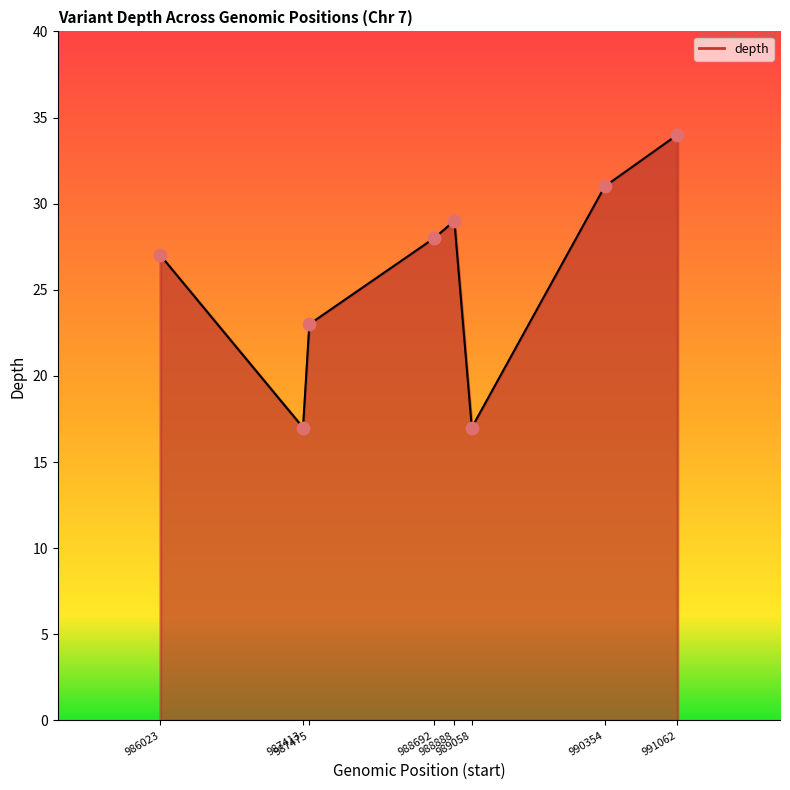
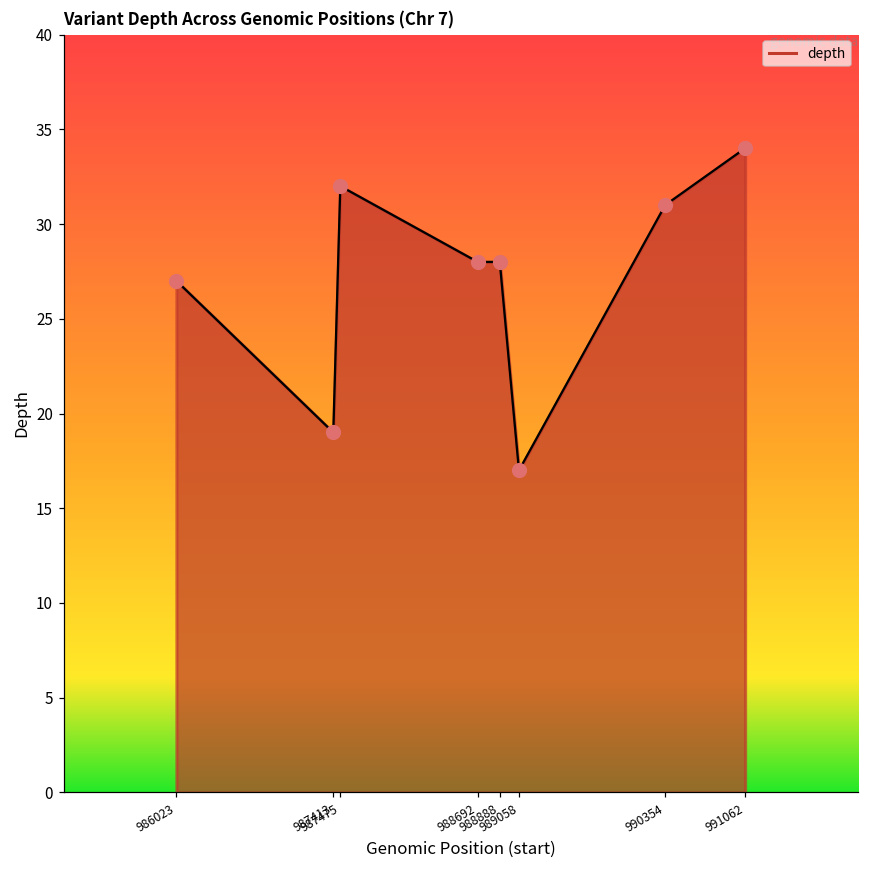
987413: 17 -> 19
987475: 23 -> 32
988888: 29 -> 28
